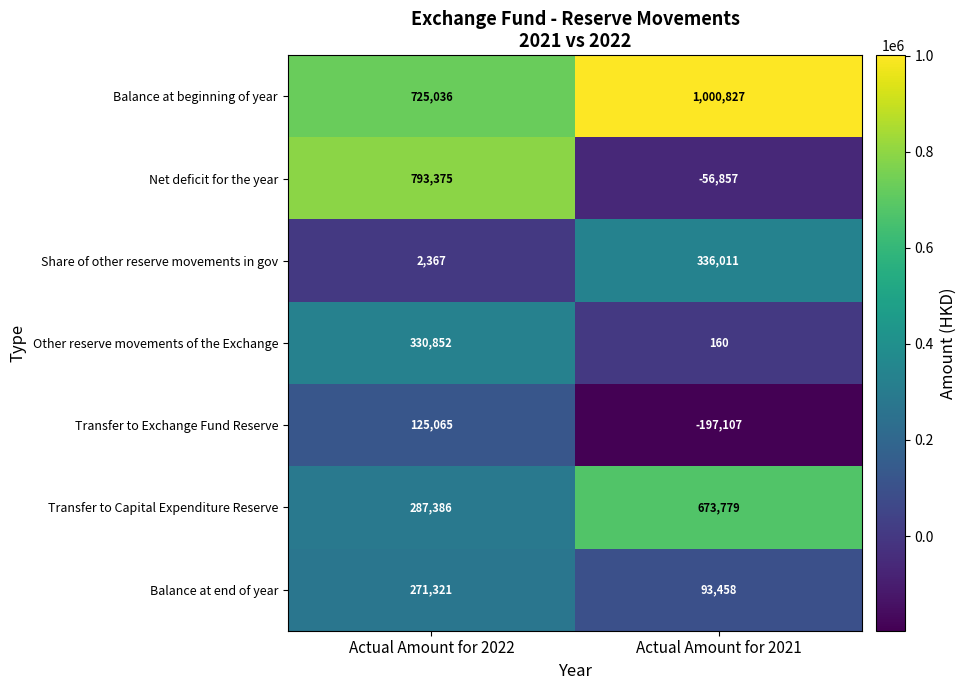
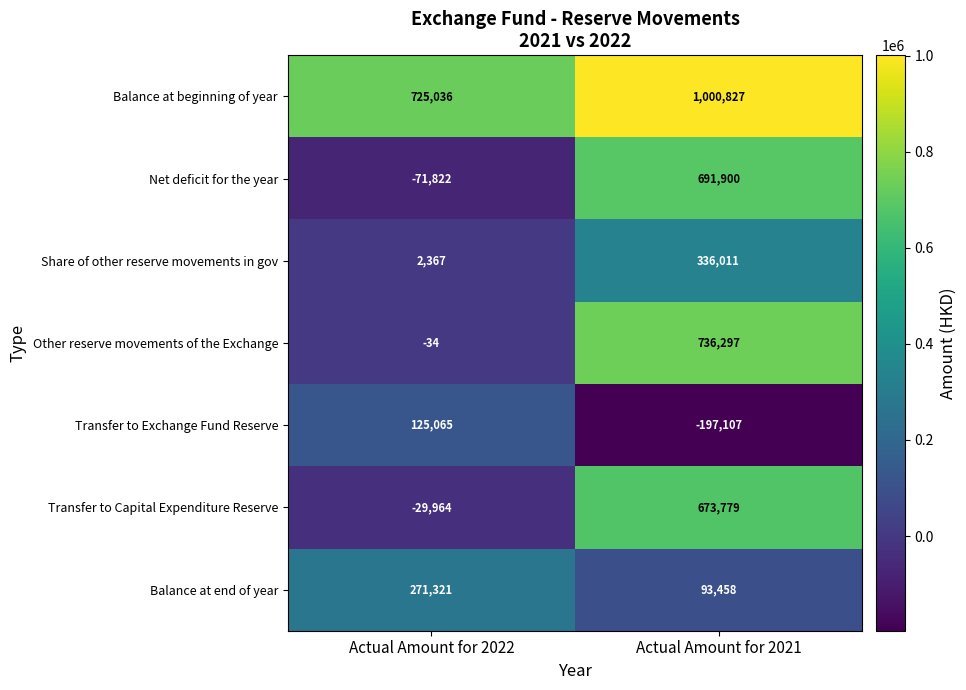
Net deficit for the year, Actual Amount for 2022: 793,375 -> -71,822
Net deficit for the year, Actual Amount for 2021: -56,857 -> 691,900
Other reserve movements of the Exchange, Actual Amount for 2022: 330,852 -> -34
Other reserve movements of the Exchange, Actual Amount for 2021: 160 -> 736,297
Transfer to Capital Expenditure Reserve, Actual Amount for 2022: 287,386 -> -29,964
